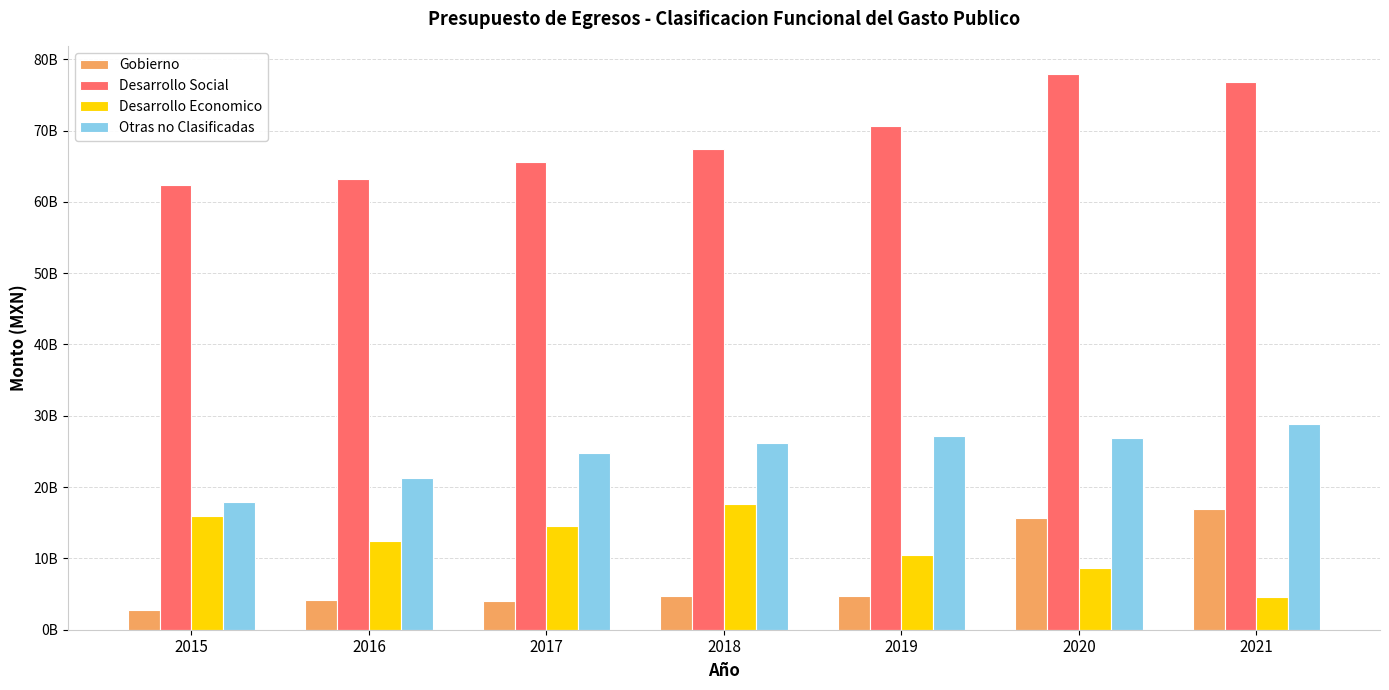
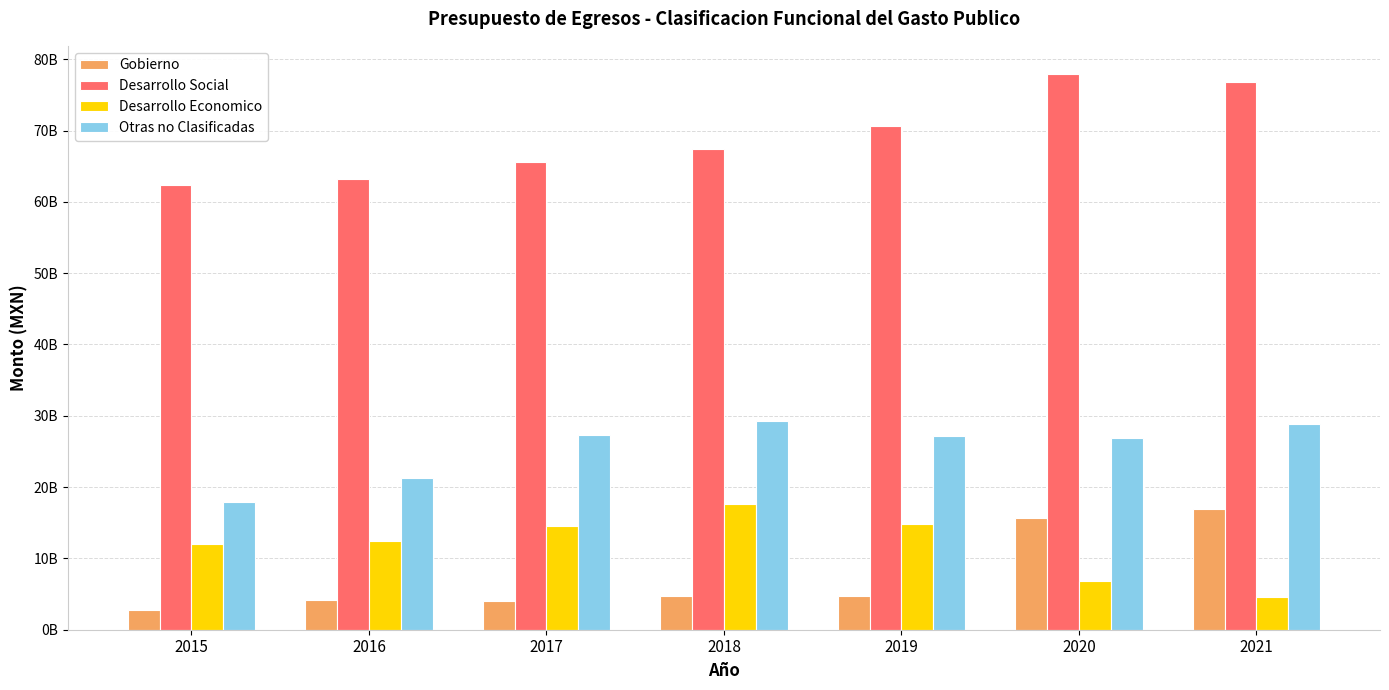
Desarrollo Economico, 2015: 16000000000 -> 12000000000
Otras no Clasificadas, 2017: 25000000000 -> 27000000000
Otras no Clasificadas, 2018: 26000000000 -> 29000000000
Desarrollo Economico, 2019: 11000000000 -> 15000000000
Desarrollo Economico, 2020: 9000000000 -> 7000000000
